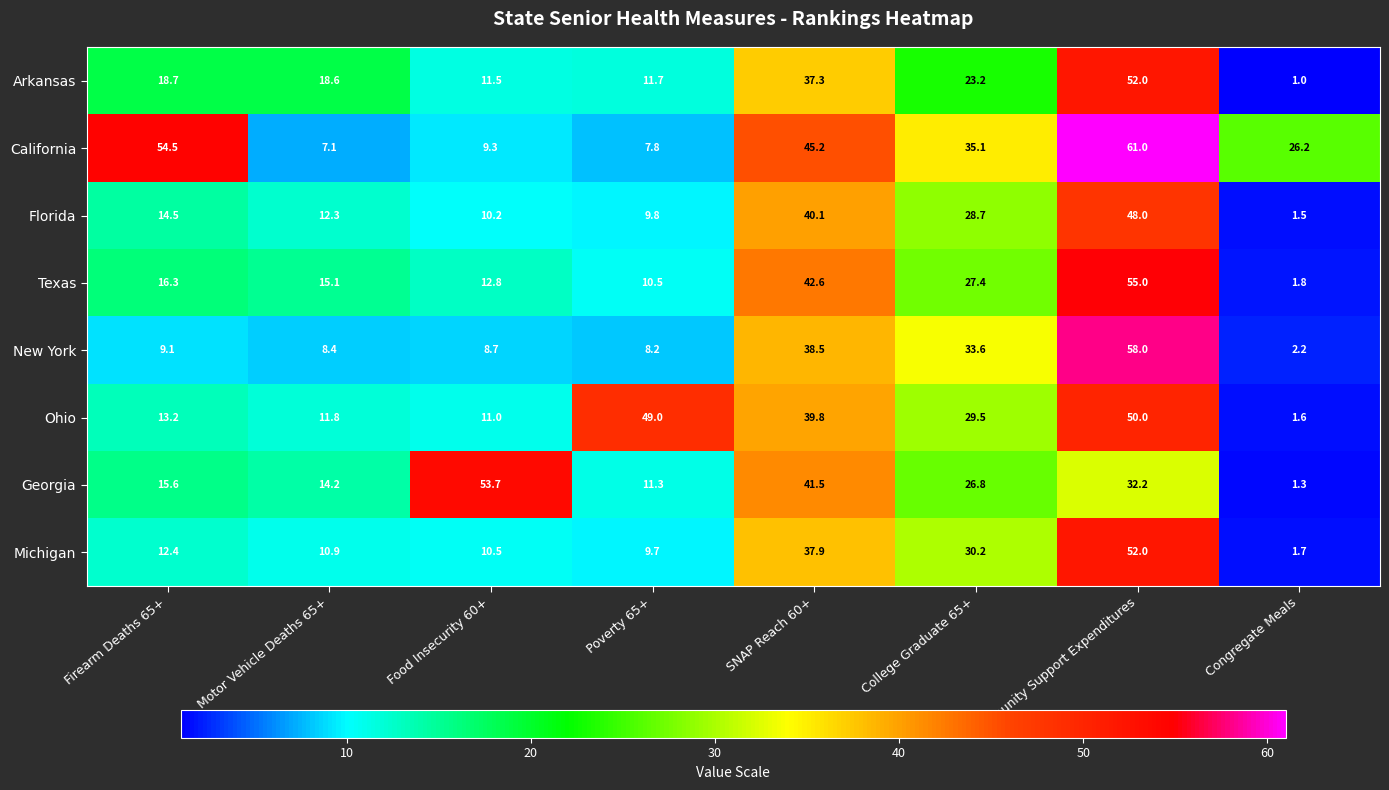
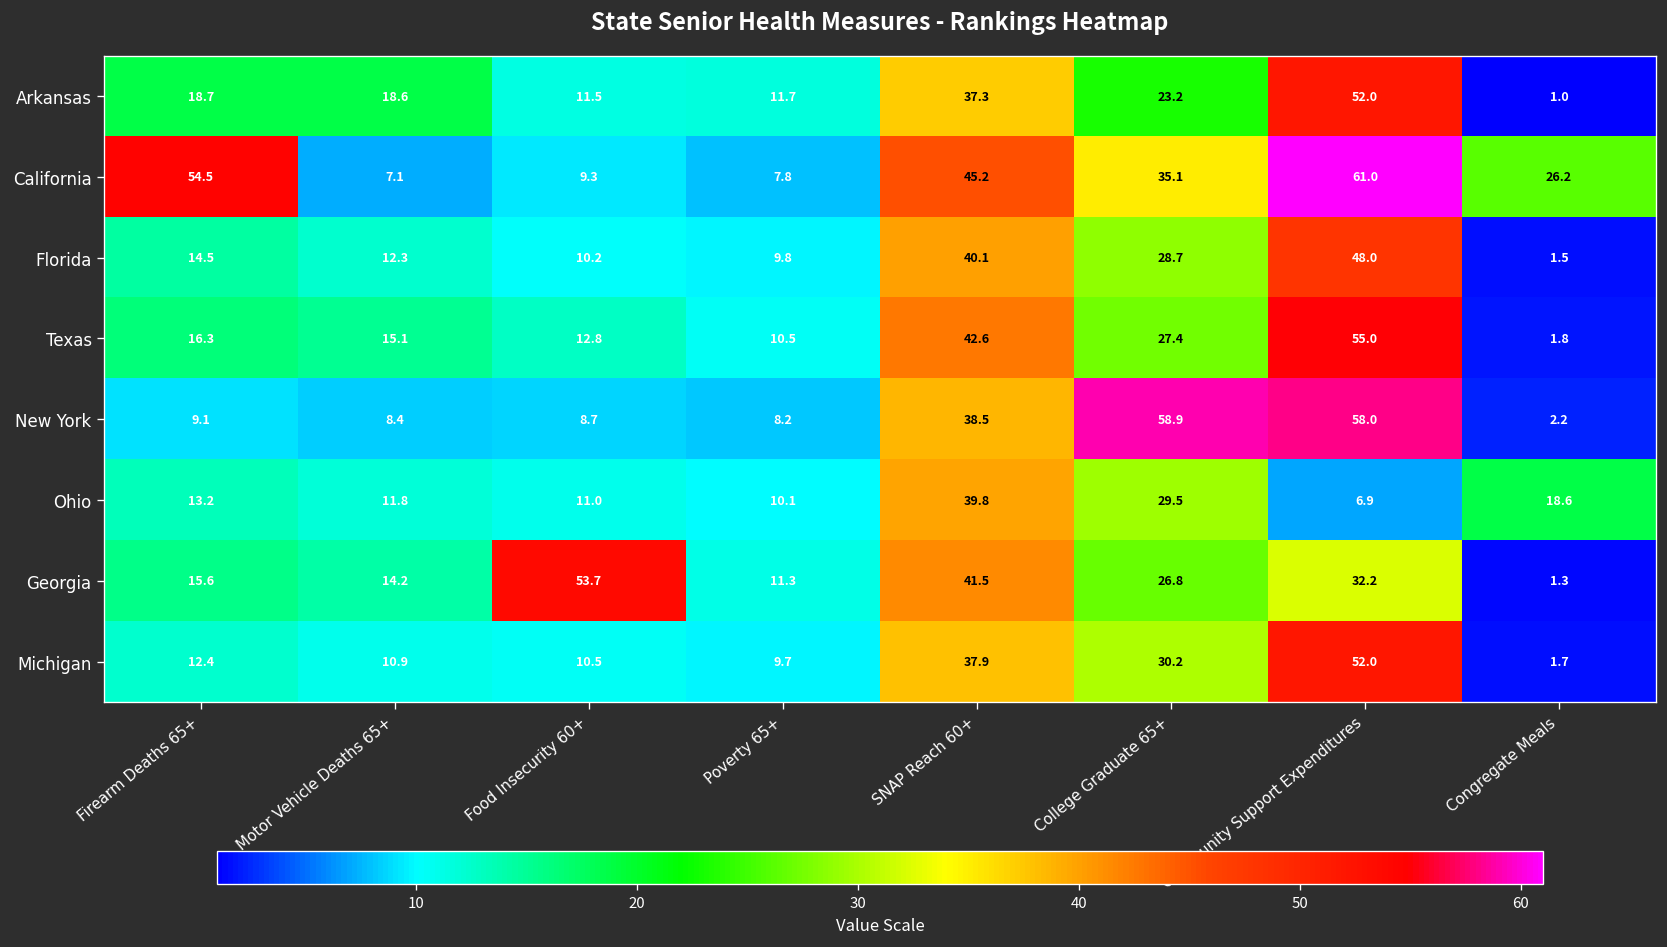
New York, College Graduate 65+: 33.6 -> 58.9
Ohio, Poverty 65+: 49.0 -> 10.1
Ohio, Community Support Expenditures: 50.0 -> 6.9
Ohio, Congregate Meals: 1.6 -> 18.6
